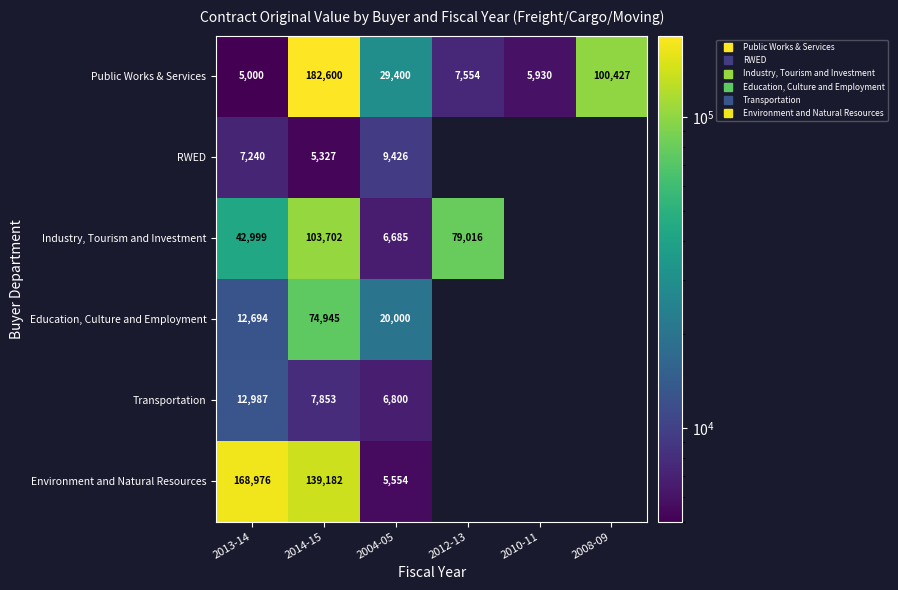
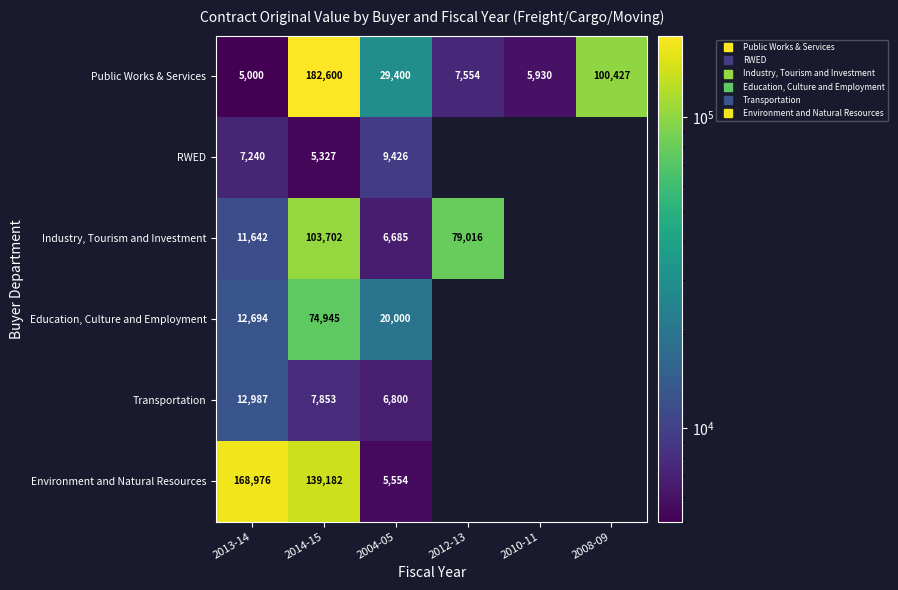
Industry, Tourism and Investment, 2013-14: 42,999 -> 11,642
